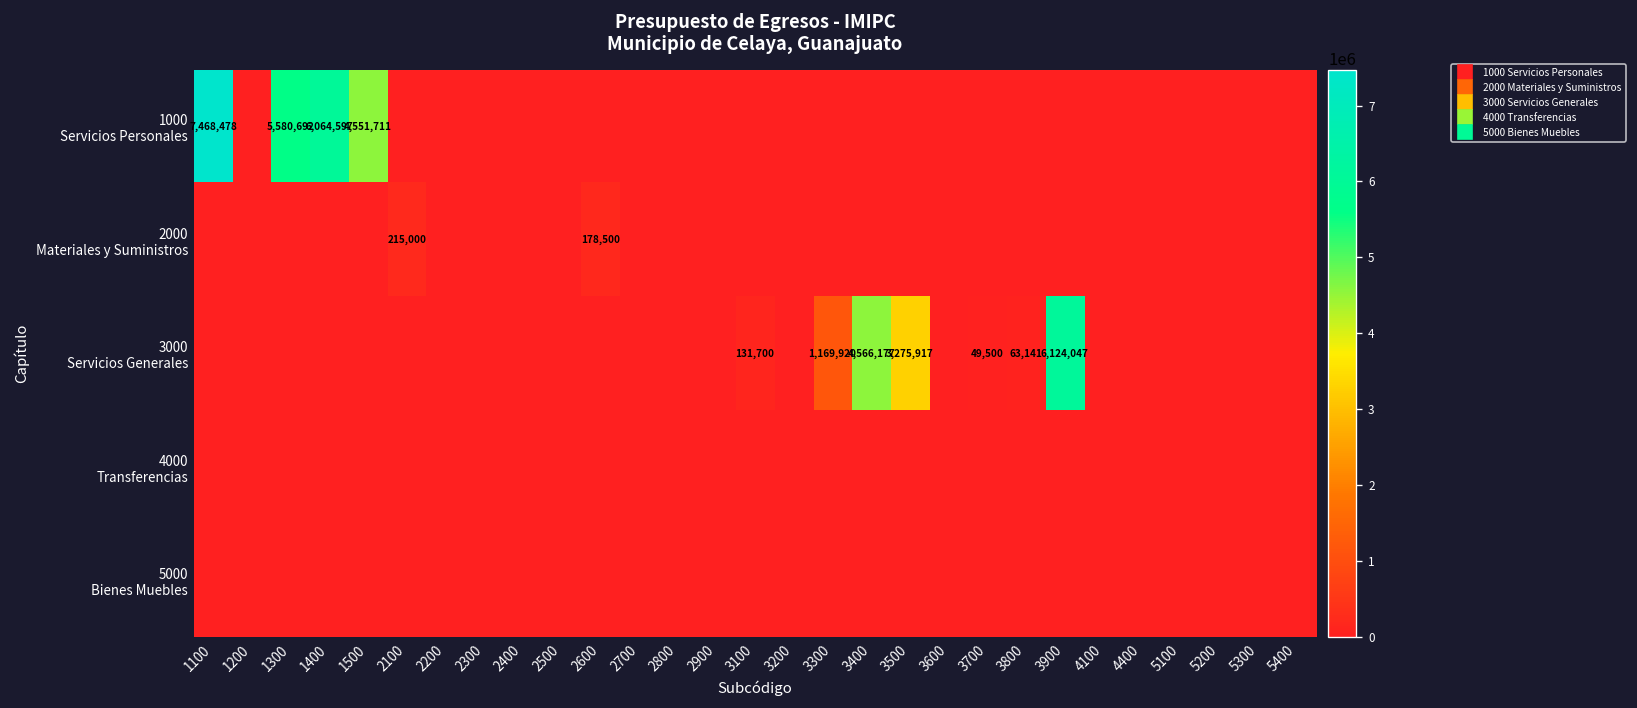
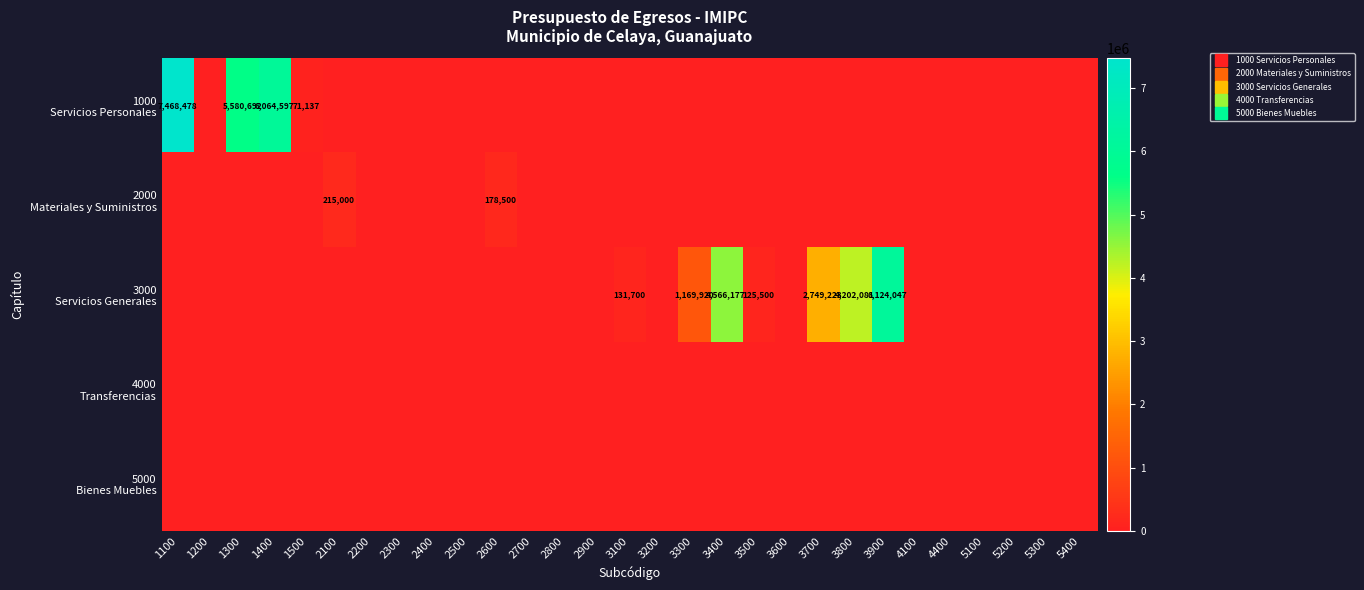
1000 Servicios Personales, 1500: 4,551,711 -> 71,137
3000 Servicios Generales, 3500: 3,275,917 -> 125,500
3000 Servicios Generales, 3700: 49,500 -> 2,749,223
3000 Servicios Generales, 3800: 63,141 -> 4,202,081
